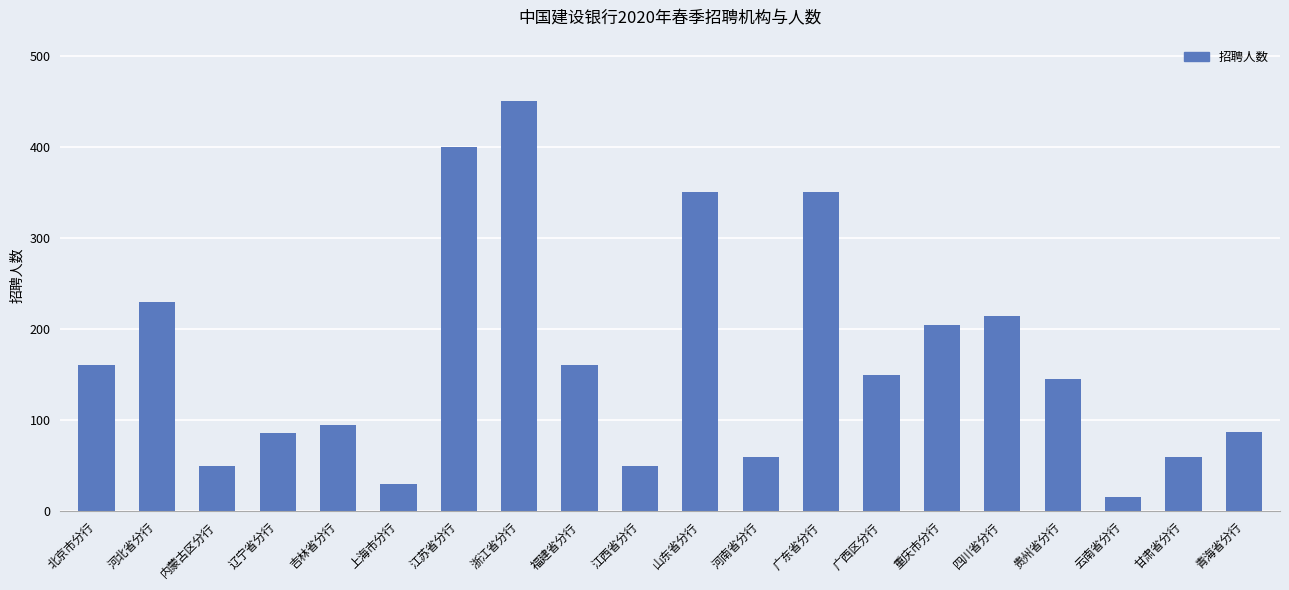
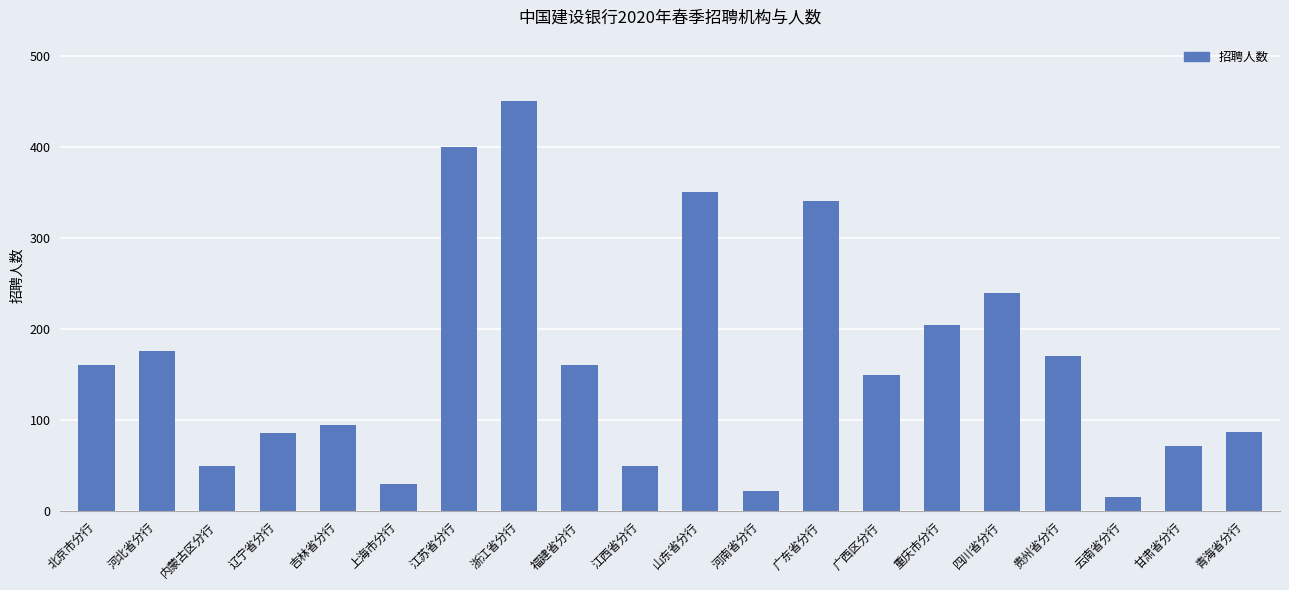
河北省分行: 230 -> 180
河南省分行: 60 -> 20
广东省分行: 350 -> 340
四川省分行: 210 -> 240
贵州省分行: 150 -> 170
甘肃省分行: 60 -> 70
